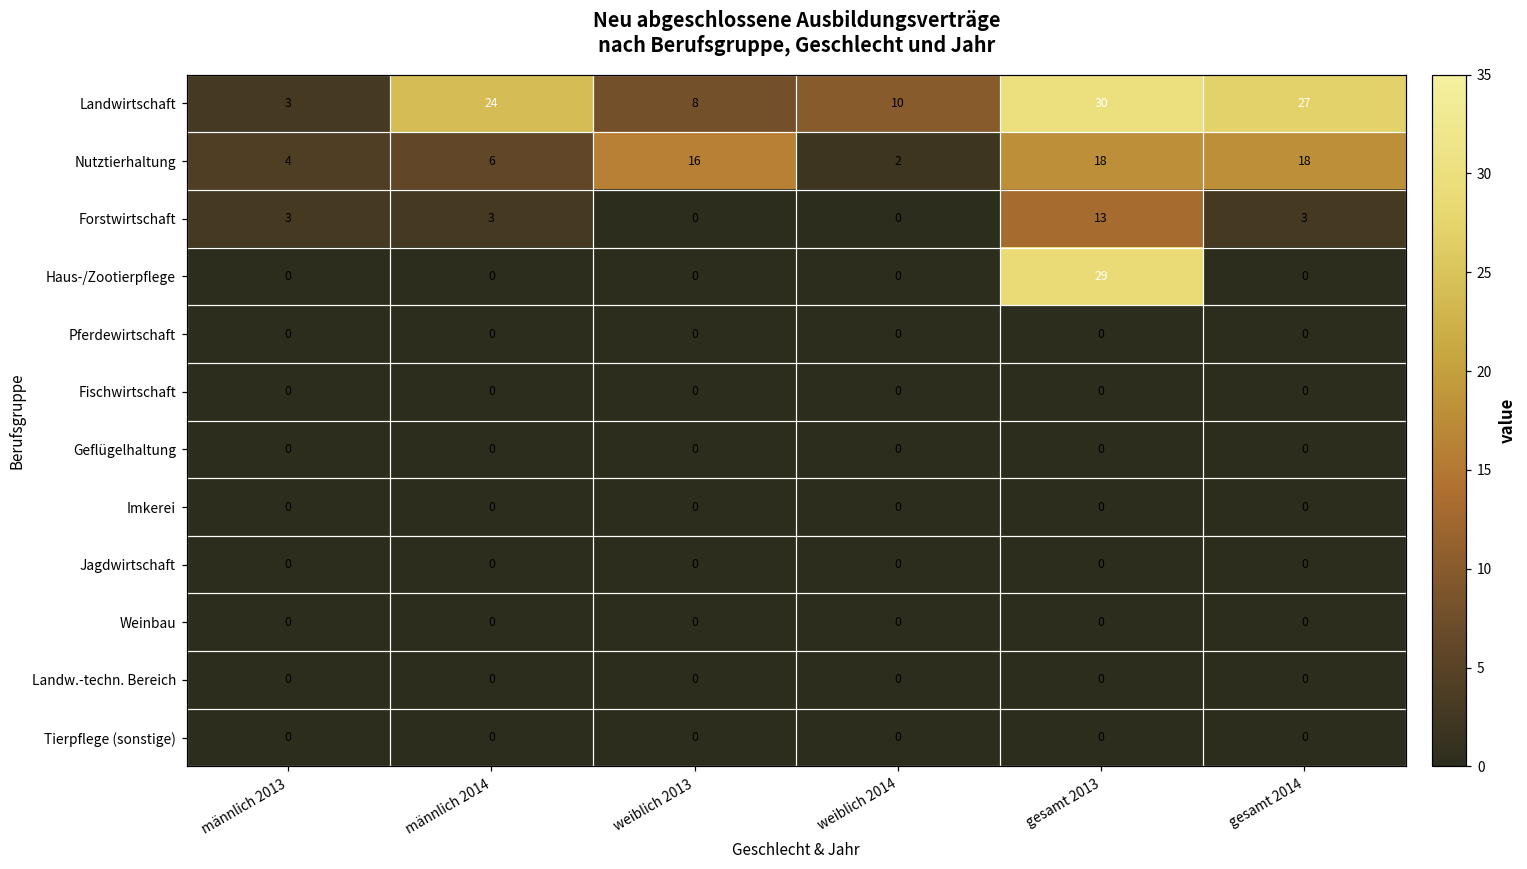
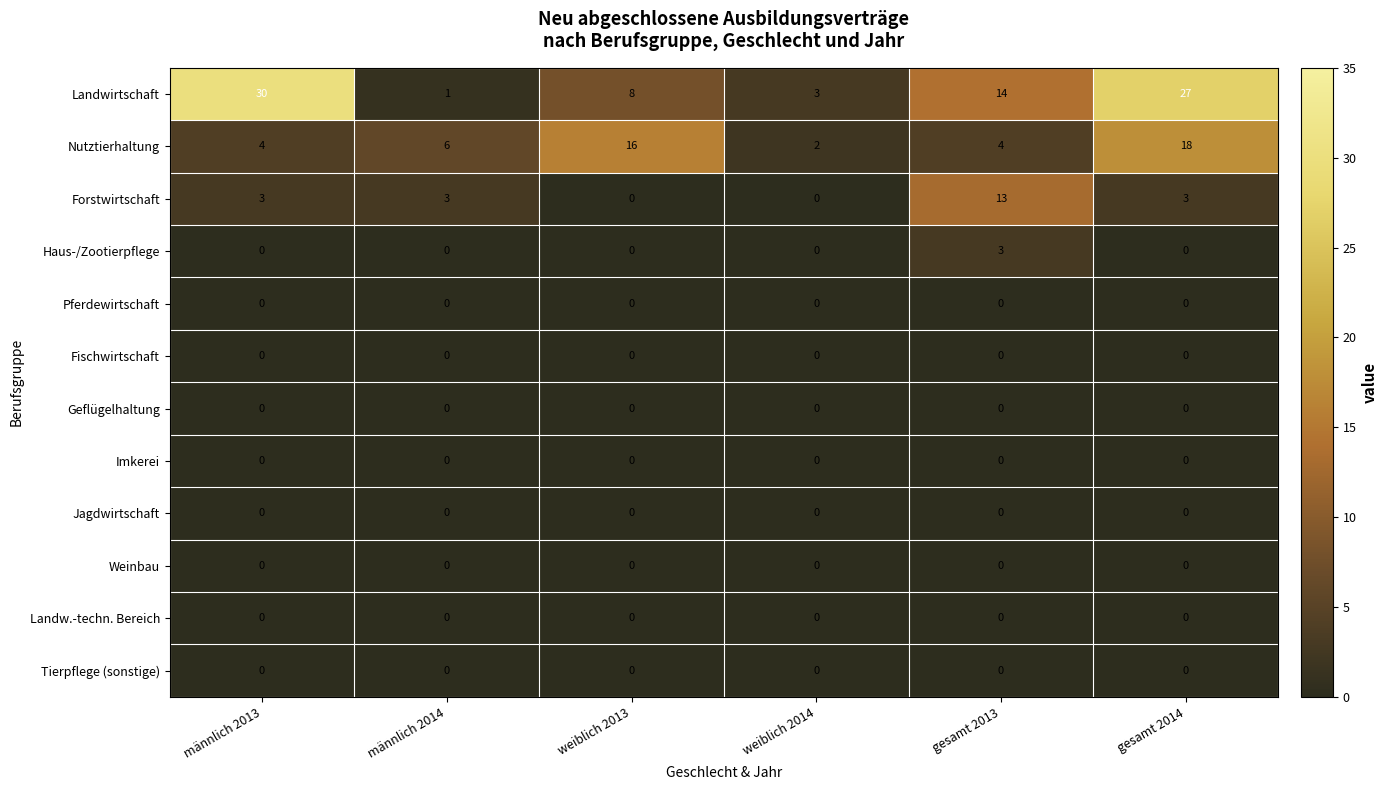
Landwirtschaft, männlich 2013: 3 -> 30
Landwirtschaft, männlich 2014: 24 -> 1
Landwirtschaft, weiblich 2014: 10 -> 3
Landwirtschaft, gesamt 2013: 30 -> 14
Nutztierhaltung, gesamt 2013: 18 -> 4
Haus-/Zootierpflege, gesamt 2013: 29 -> 3
